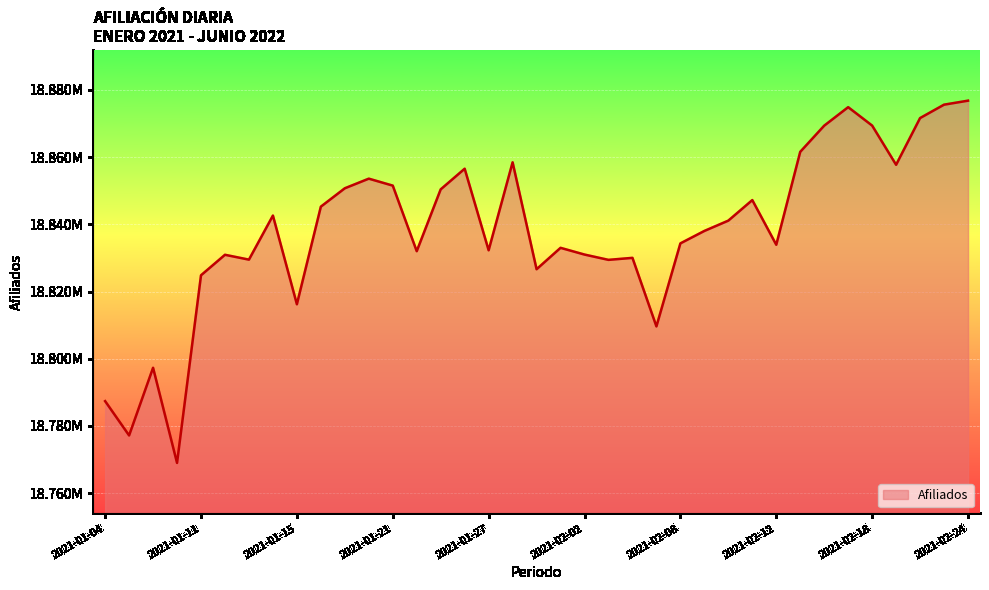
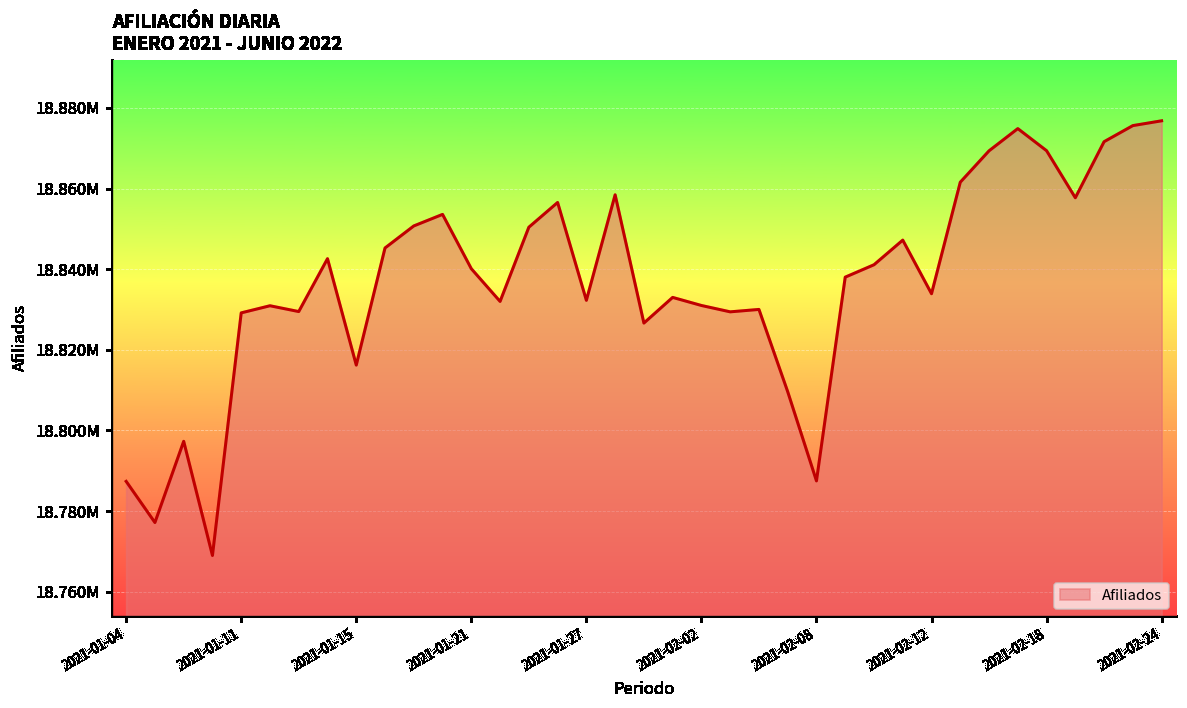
2021-01-11: 18825000 -> 18829000
2021-01-21: 18852000 -> 18840000
2021-02-08: 18834000 -> 18787000
